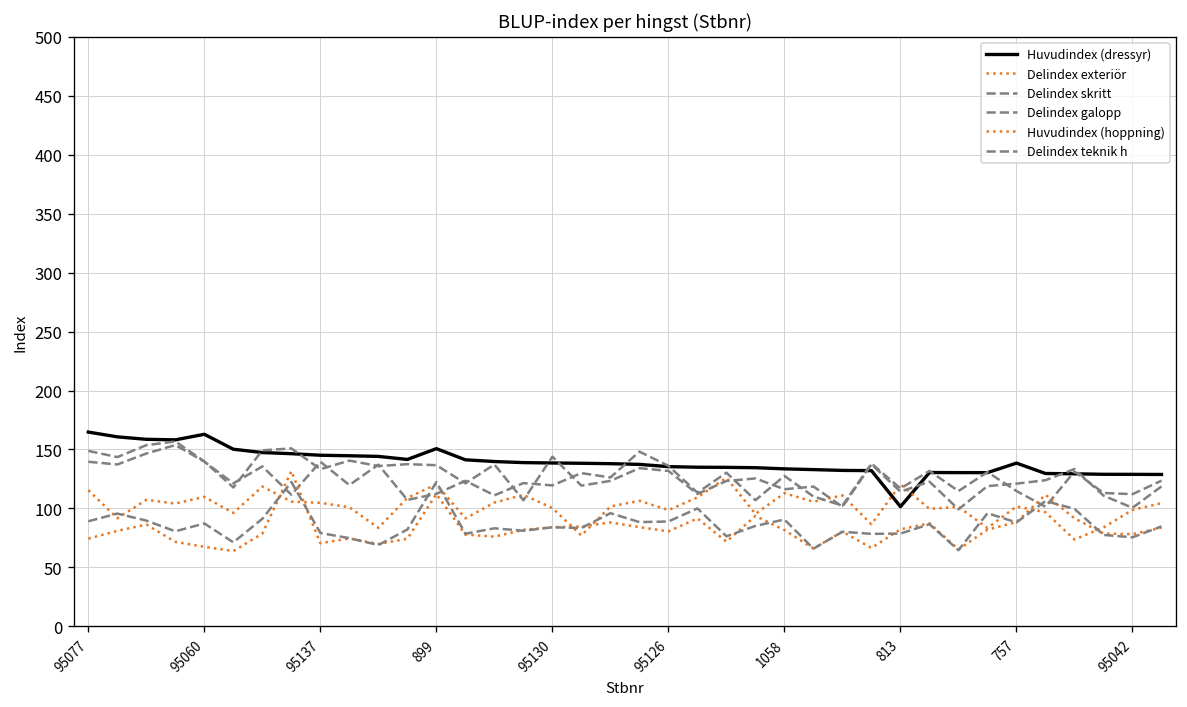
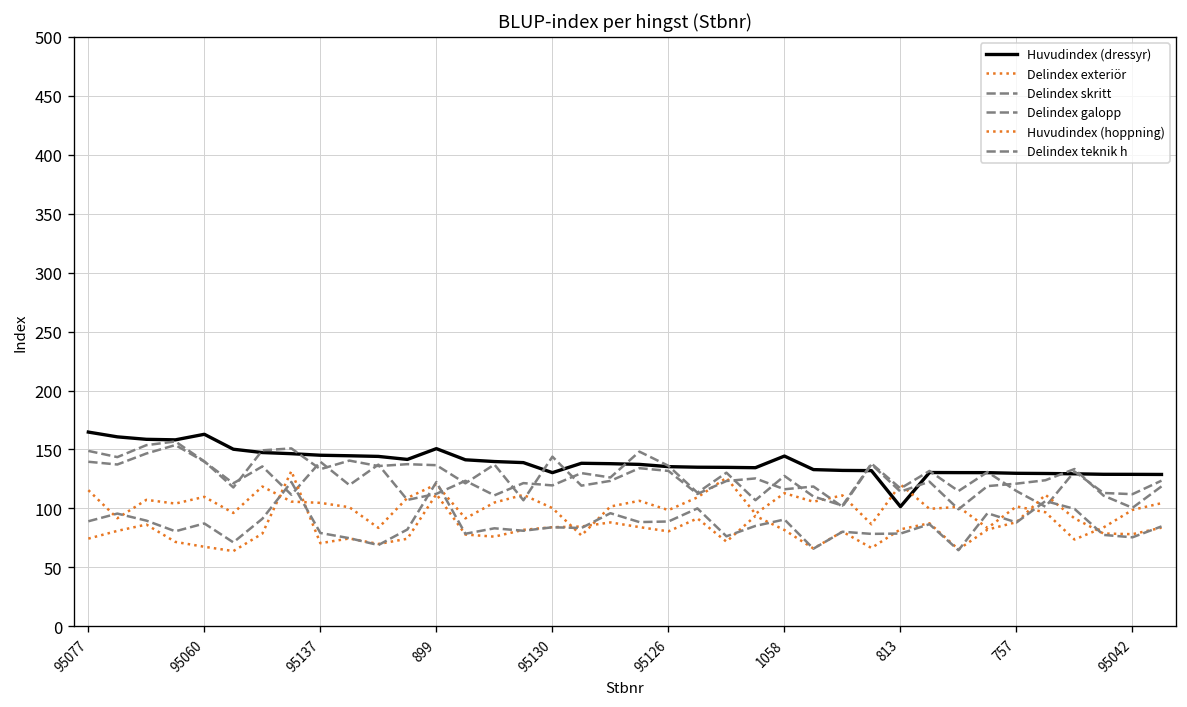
Huvudindex (dressyr), 95130: 140 -> 130
Huvudindex (dressyr), 1058: 130 -> 140
Huvudindex (dressyr), 757: 140 -> 130
